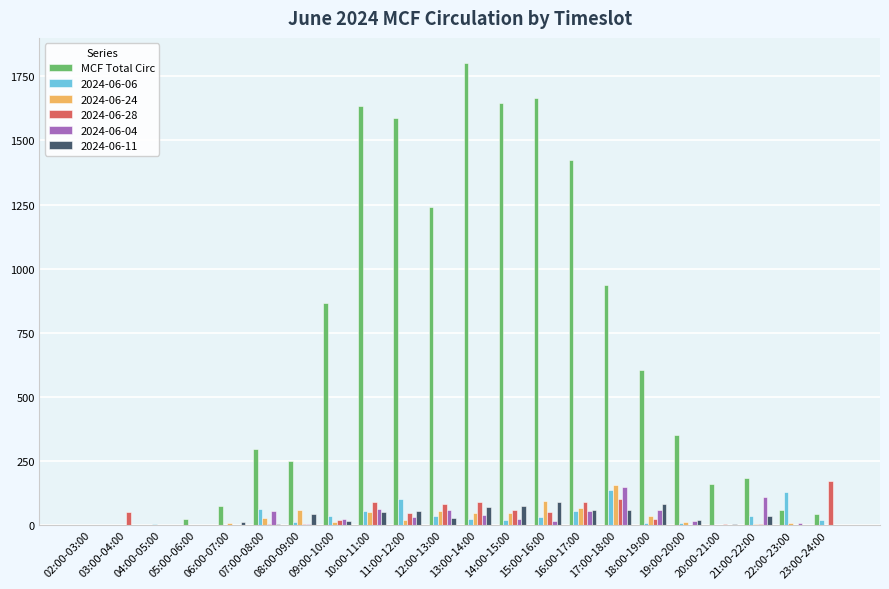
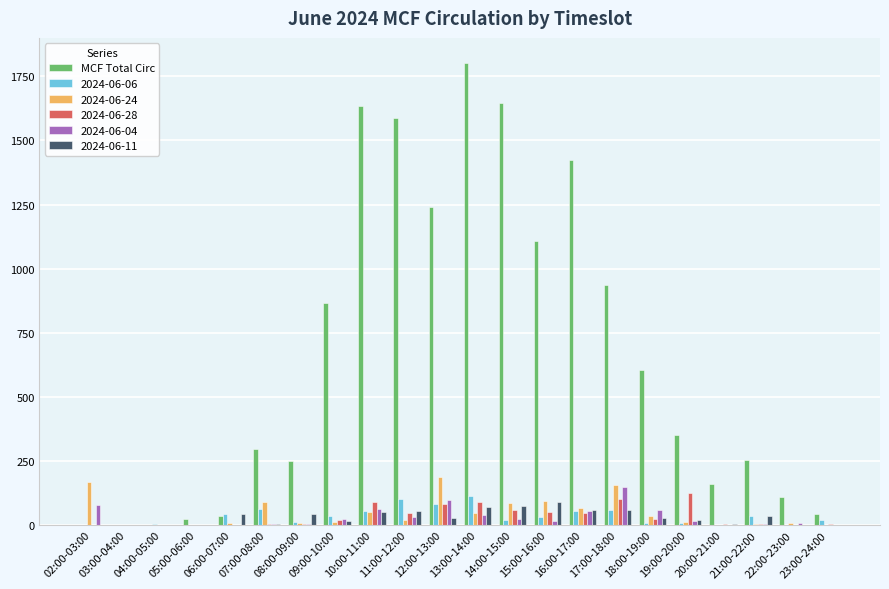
2024-06-24, 02:00-03:00: 0 -> 170
2024-06-04, 02:00-03:00: 0 -> 80
2024-06-28, 03:00-04:00: 50 -> 0
MCF Total Circ, 06:00-07:00: 70 -> 30
2024-06-06, 06:00-07:00: 0 -> 40
2024-06-11, 06:00-07:00: 10 -> 40
2024-06-24, 07:00-08:00: 30 -> 90
2024-06-04, 07:00-08:00: 60 -> 10
2024-06-24, 08:00-09:00: 60 -> 10
2024-06-06, 12:00-13:00: 40 -> 80
2024-06-24, 12:00-13:00: 60 -> 190
2024-06-04, 12:00-13:00: 60 -> 100
2024-06-06, 13:00-14:00: 30 -> 110
2024-06-24, 14:00-15:00: 50 -> 90
MCF Total Circ, 15:00-16:00: 1670 -> 1110
2024-06-28, 16:00-17:00: 90 -> 50
2024-06-06, 17:00-18:00: 140 -> 60
2024-06-11, 18:00-19:00: 80 -> 30
2024-06-28, 19:00-20:00: 0 -> 130
MCF Total Circ, 21:00-22:00: 180 -> 260
2024-06-04, 21:00-22:00: 110 -> 0
MCF Total Circ, 22:00-23:00: 60 -> 110
2024-06-06, 22:00-23:00: 130 -> 0
2024-06-28, 23:00-24:00: 170 -> 0
